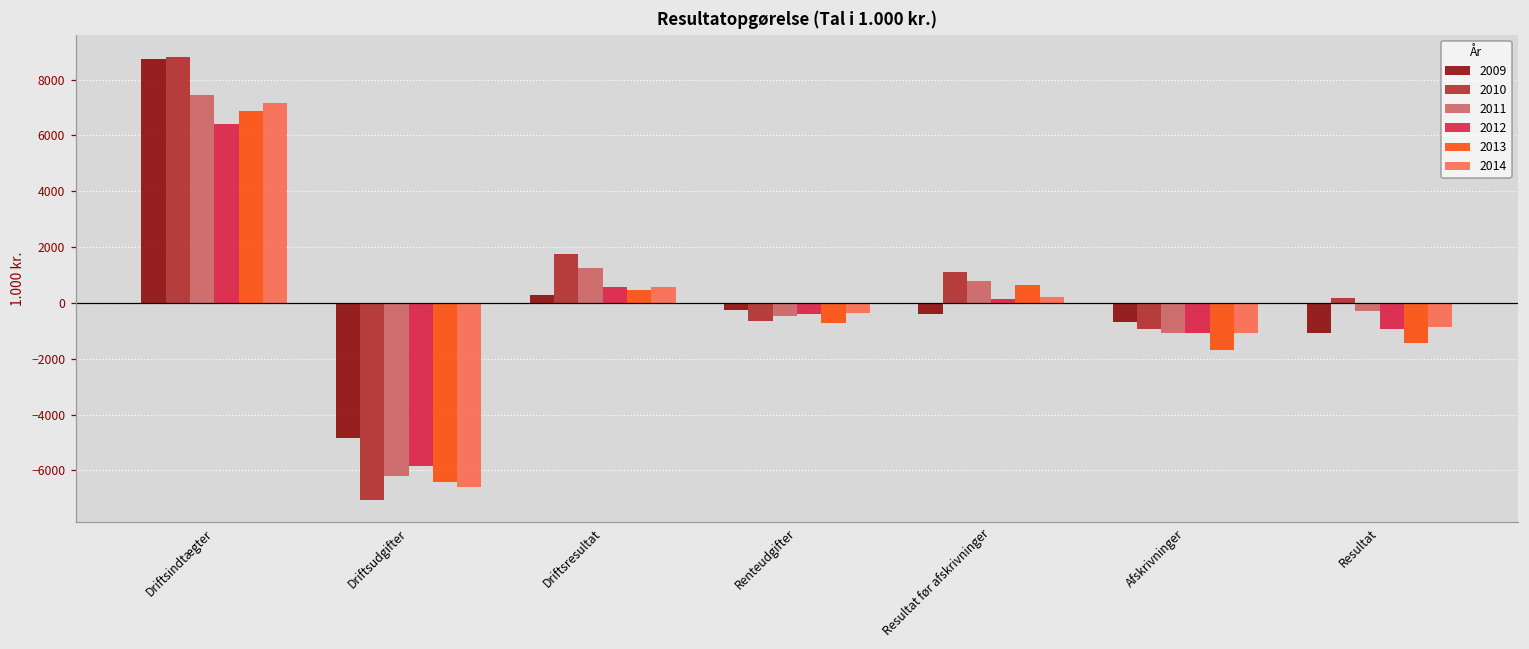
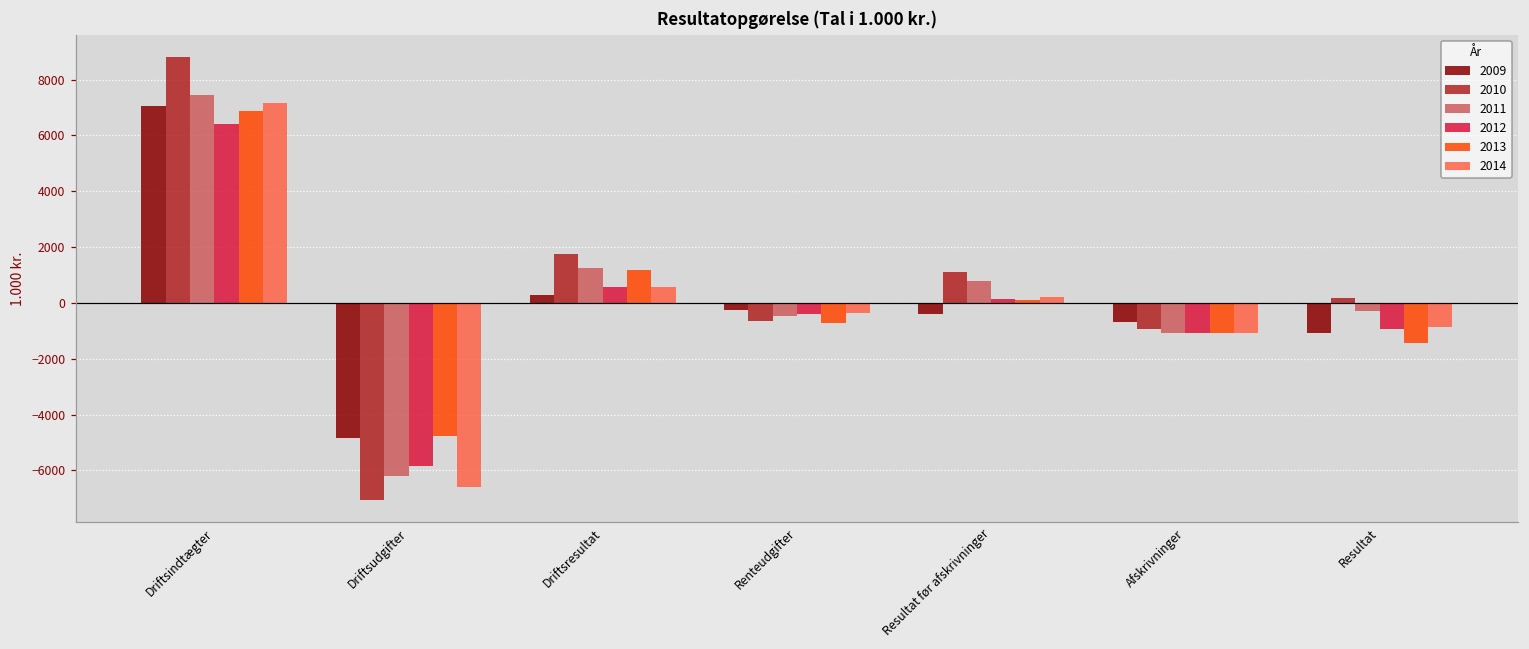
2009, Driftsindtægter: 8700 -> 7000
2013, Driftsudgifter: -6400 -> -4800
2013, Driftsresultat: 500 -> 1200
2013, Resultat før afskrivninger: 700 -> 100
2013, Afskrivninger: -1700 -> -1100
